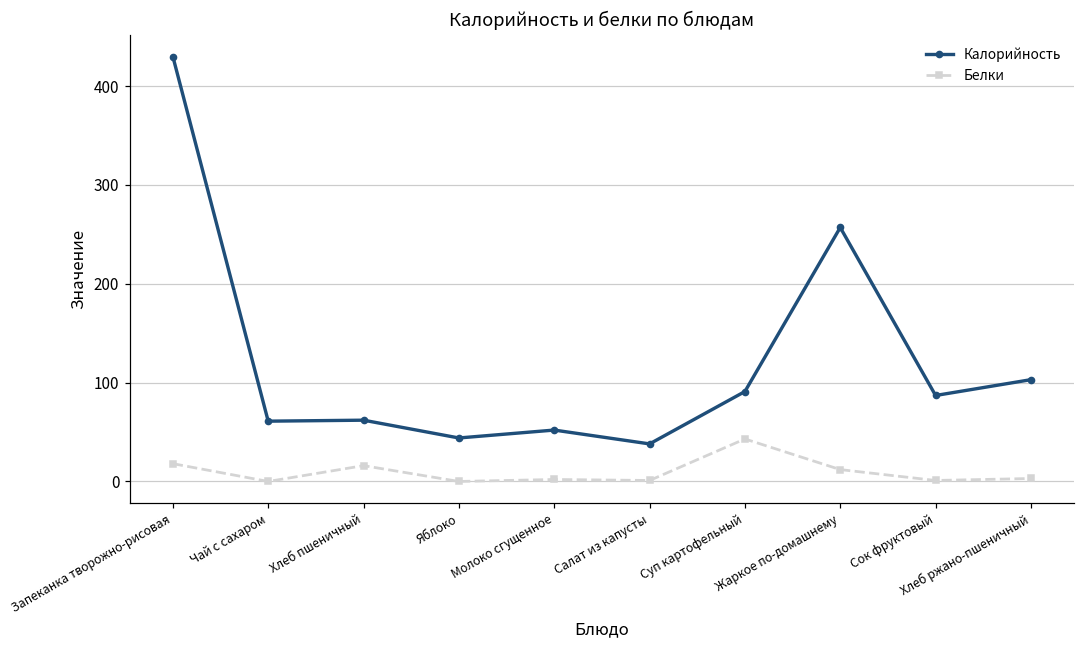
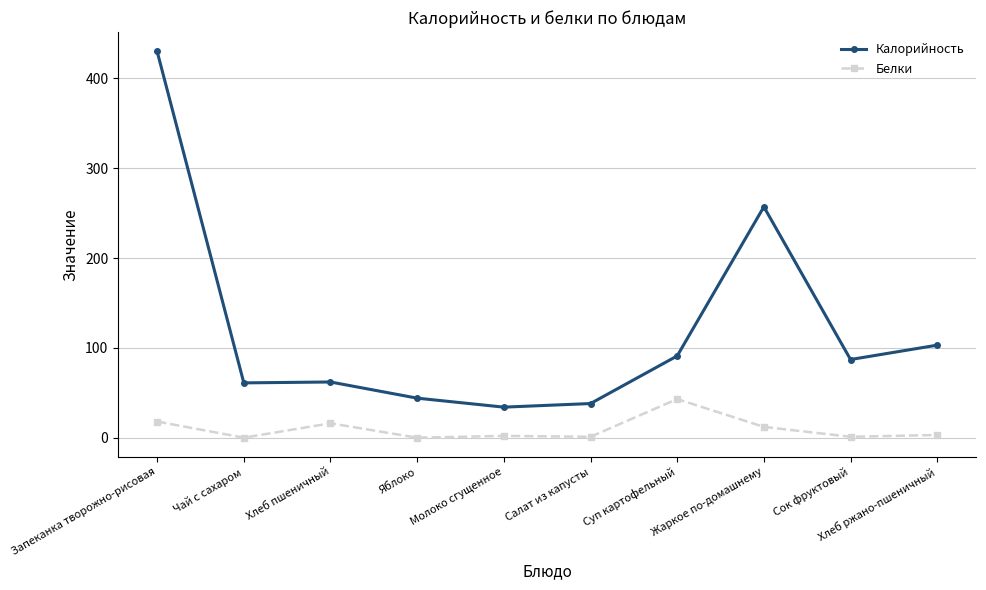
Калорийность, Молоко сгущенное: 50 -> 30
